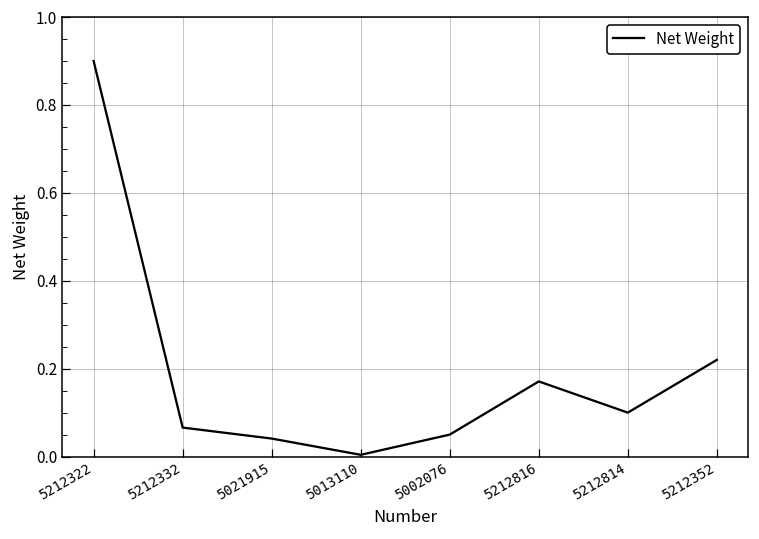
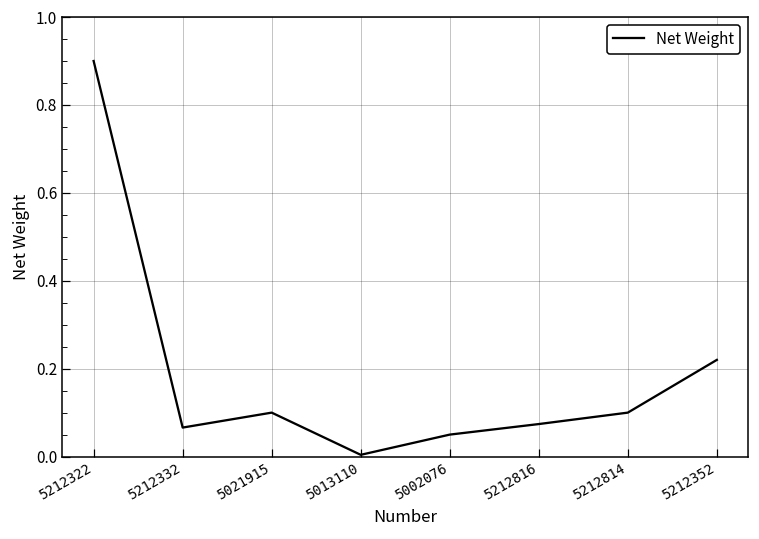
5021915: 0.04 -> 0.10
5212816: 0.17 -> 0.07
